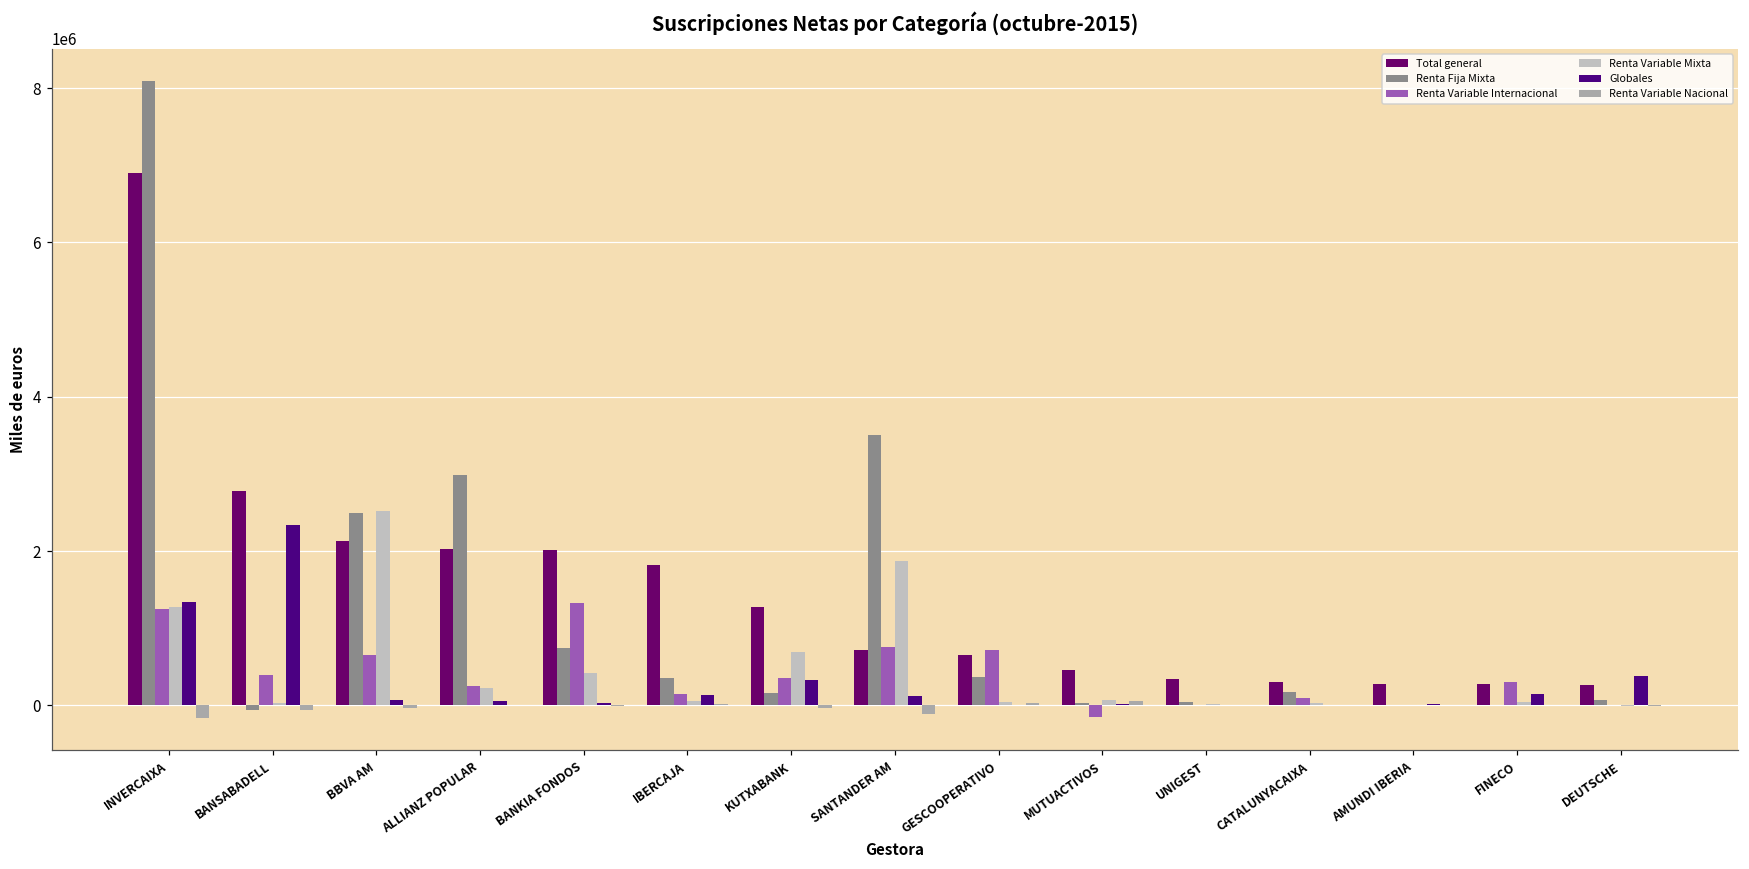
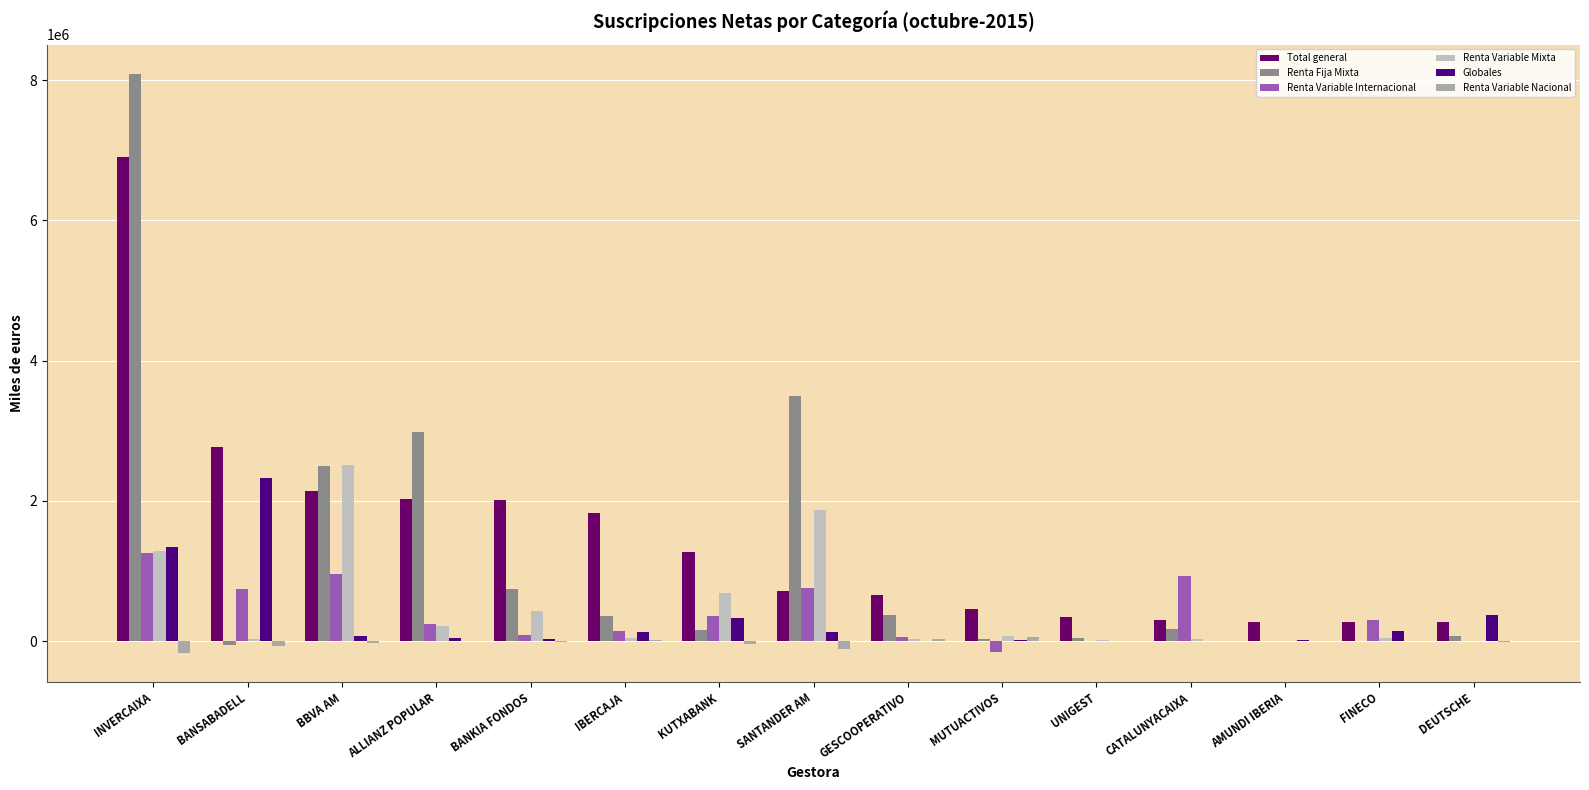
Renta Variable Internacional, BANSABADELL: 400000 -> 700000
Renta Variable Internacional, BBVA AM: 700000 -> 1000000
Renta Variable Internacional, BANKIA FONDOS: 1300000 -> 100000
Renta Variable Internacional, GESCOOPERATIVO: 700000 -> 100000
Renta Variable Internacional, CATALUNYACAIXA: 100000 -> 900000
